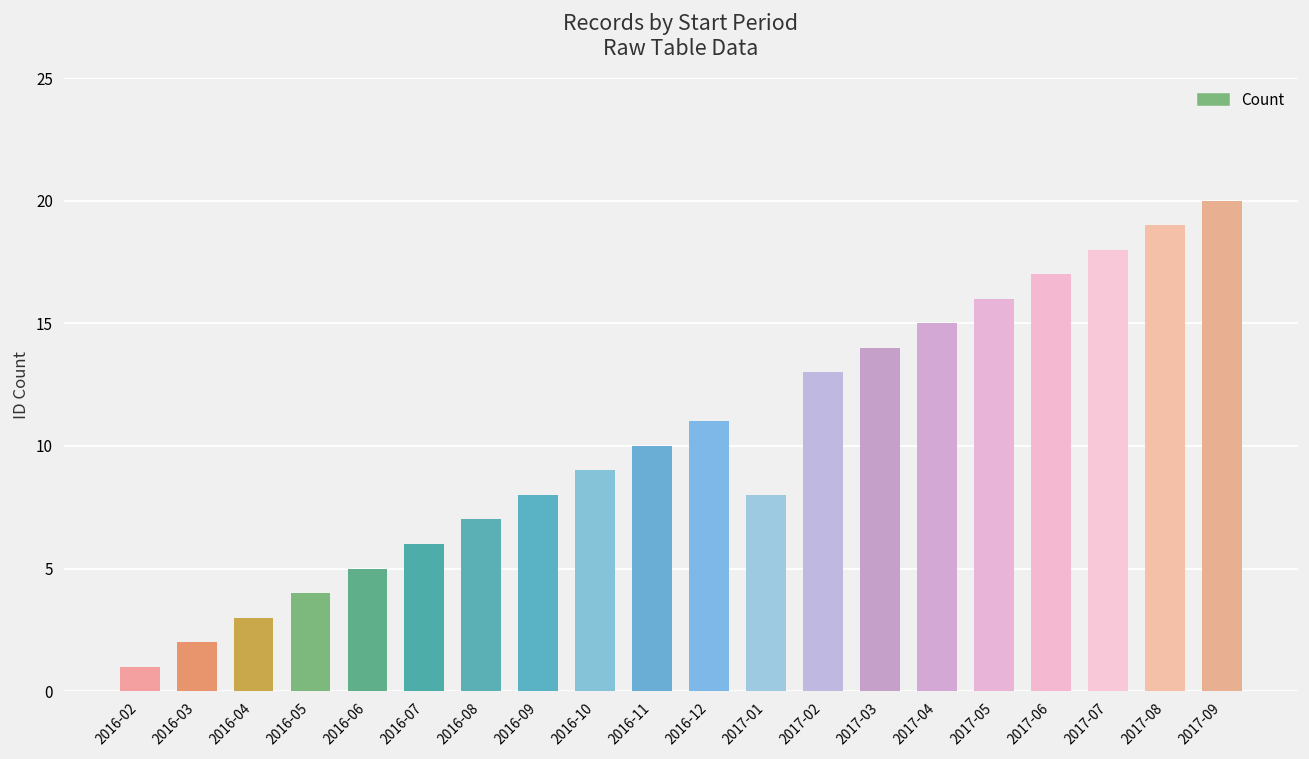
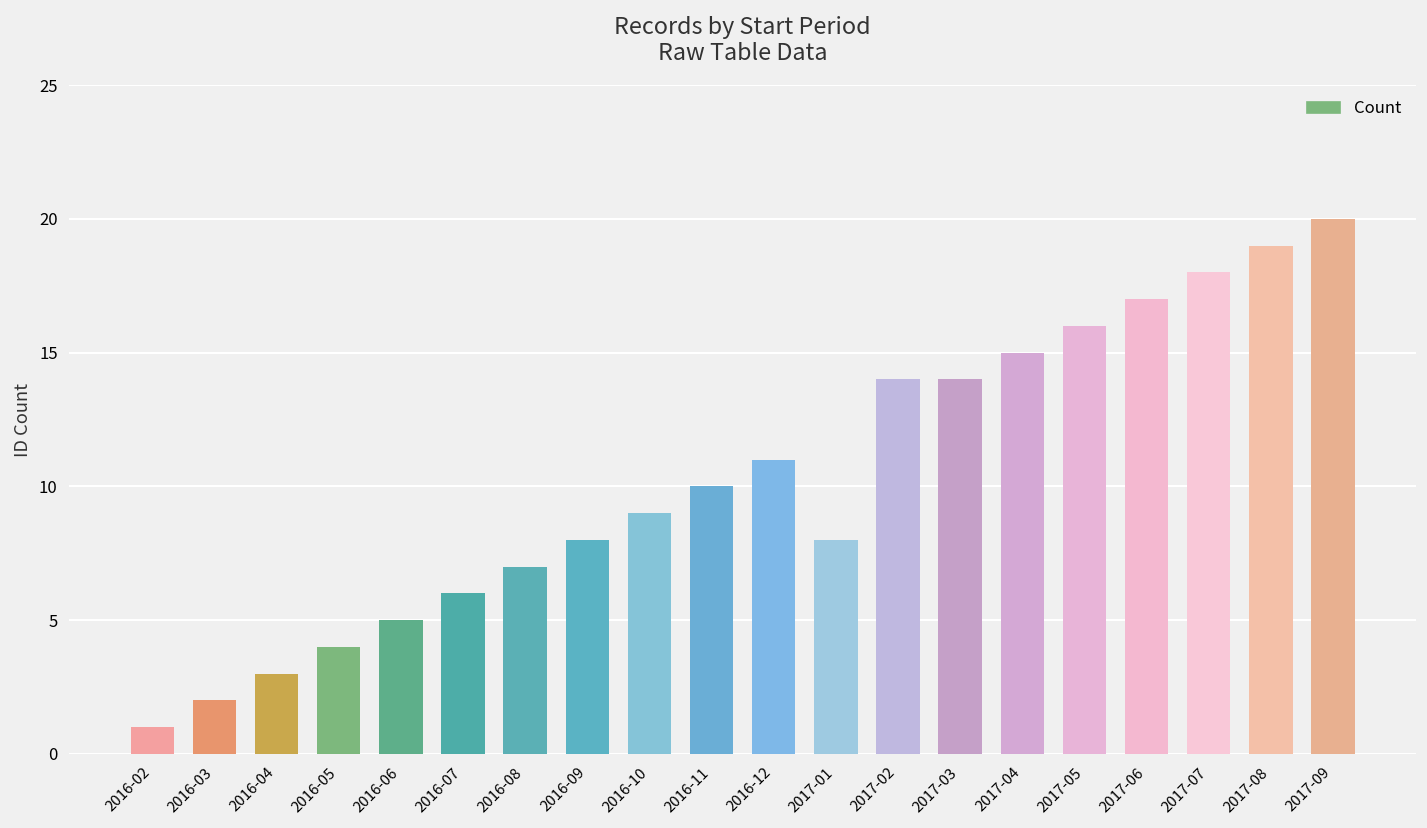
2017-02: 13 -> 14
